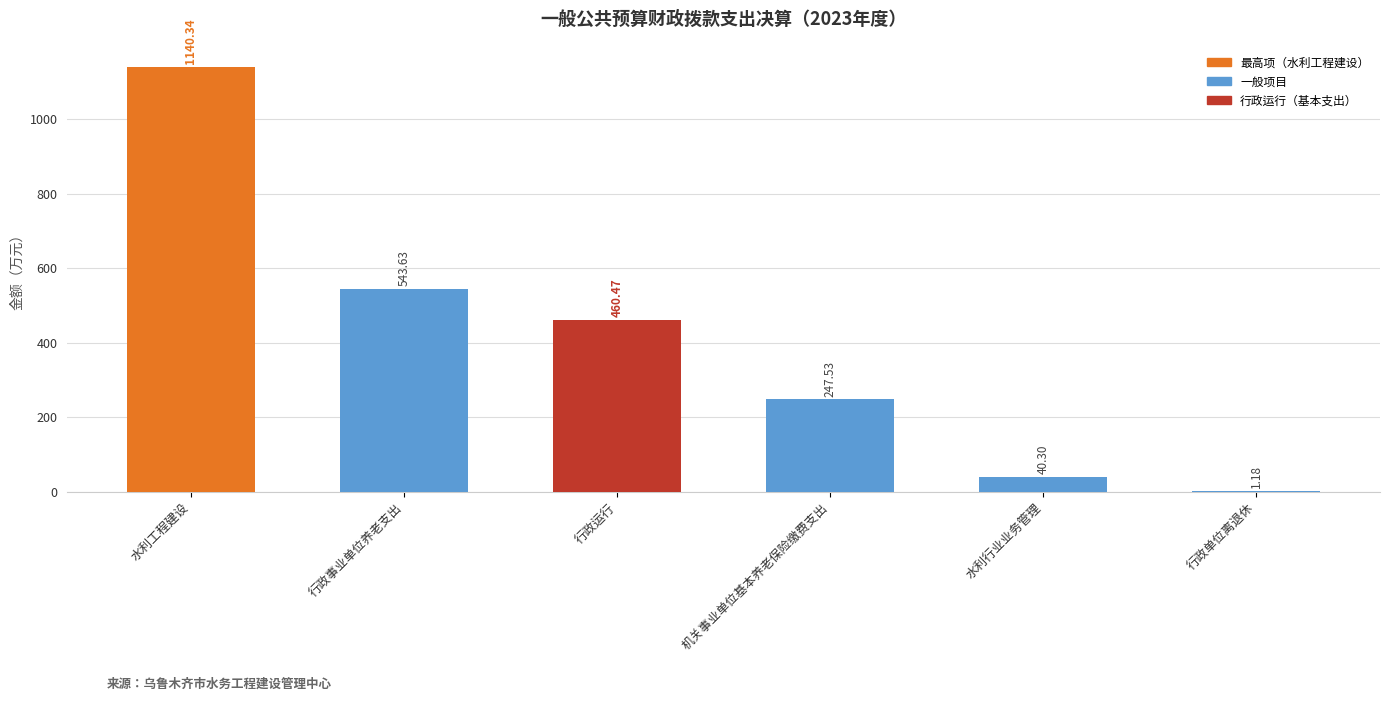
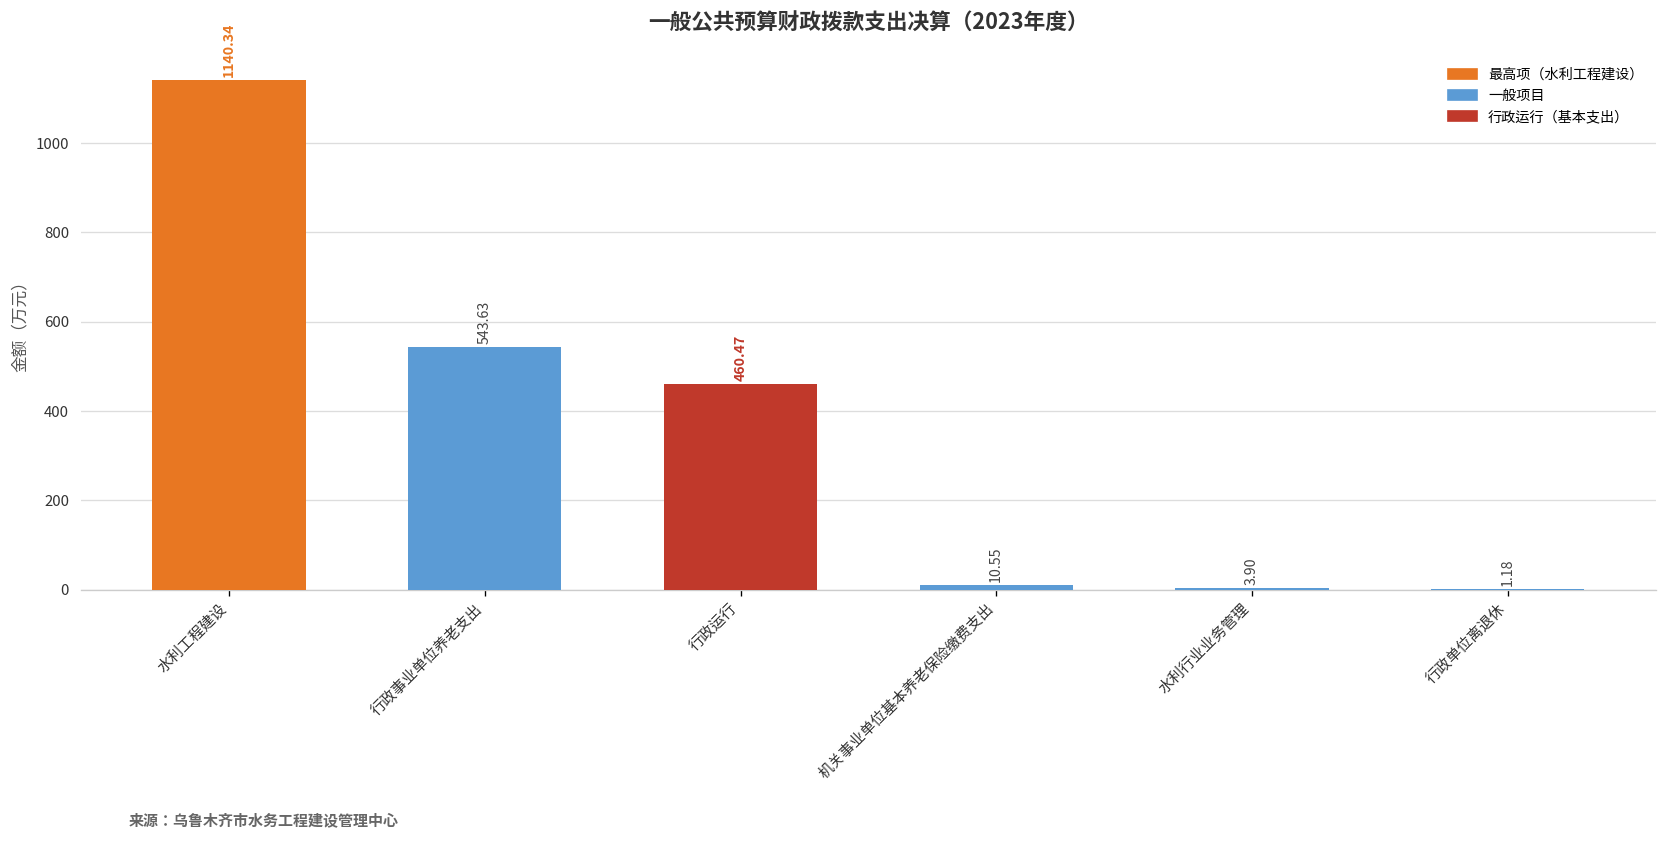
机关事业单位基本养老保险缴费支出: 247.53 -> 10.55
水利行业业务管理: 40.30 -> 3.90
